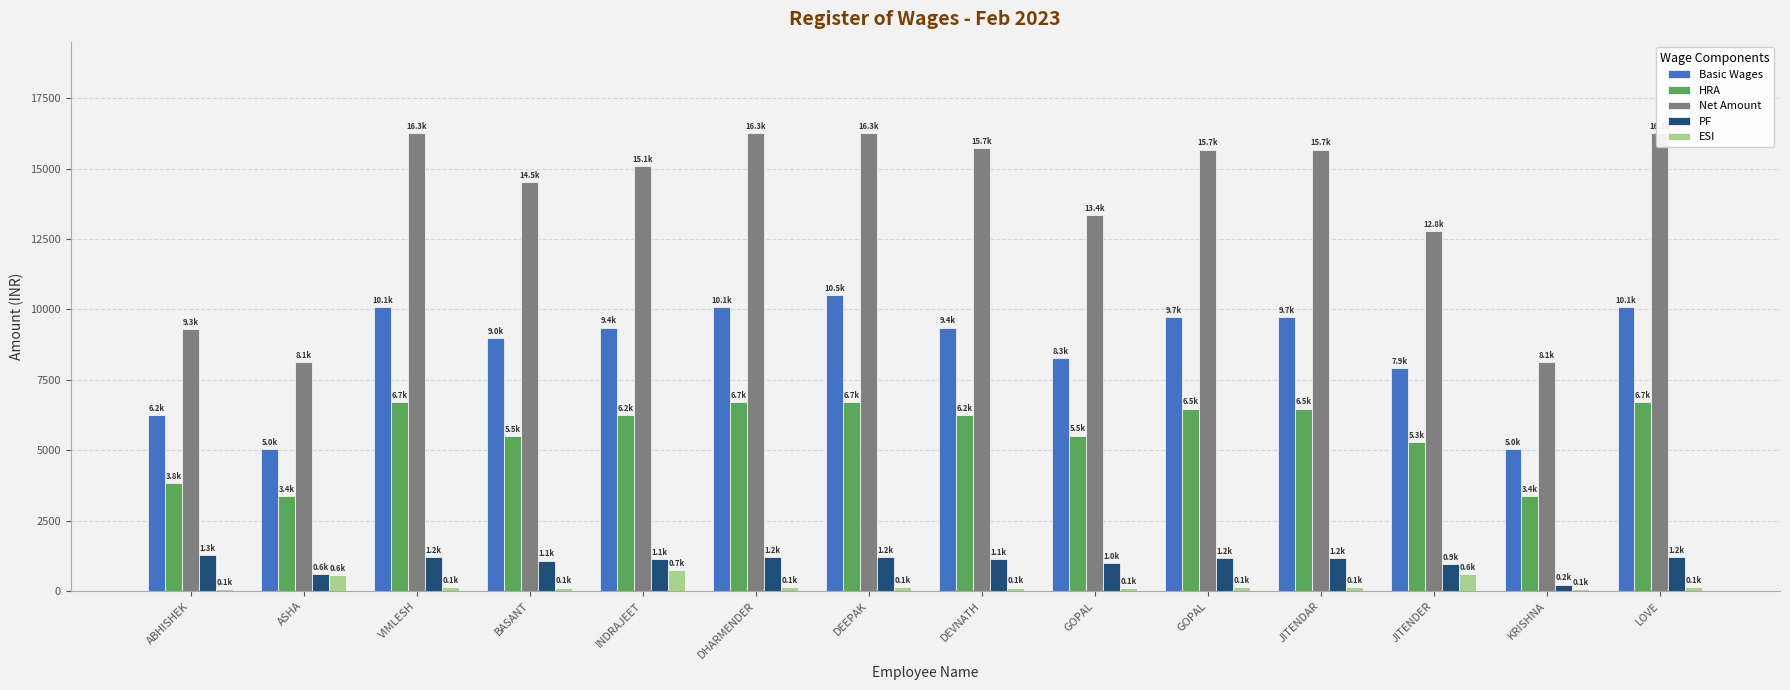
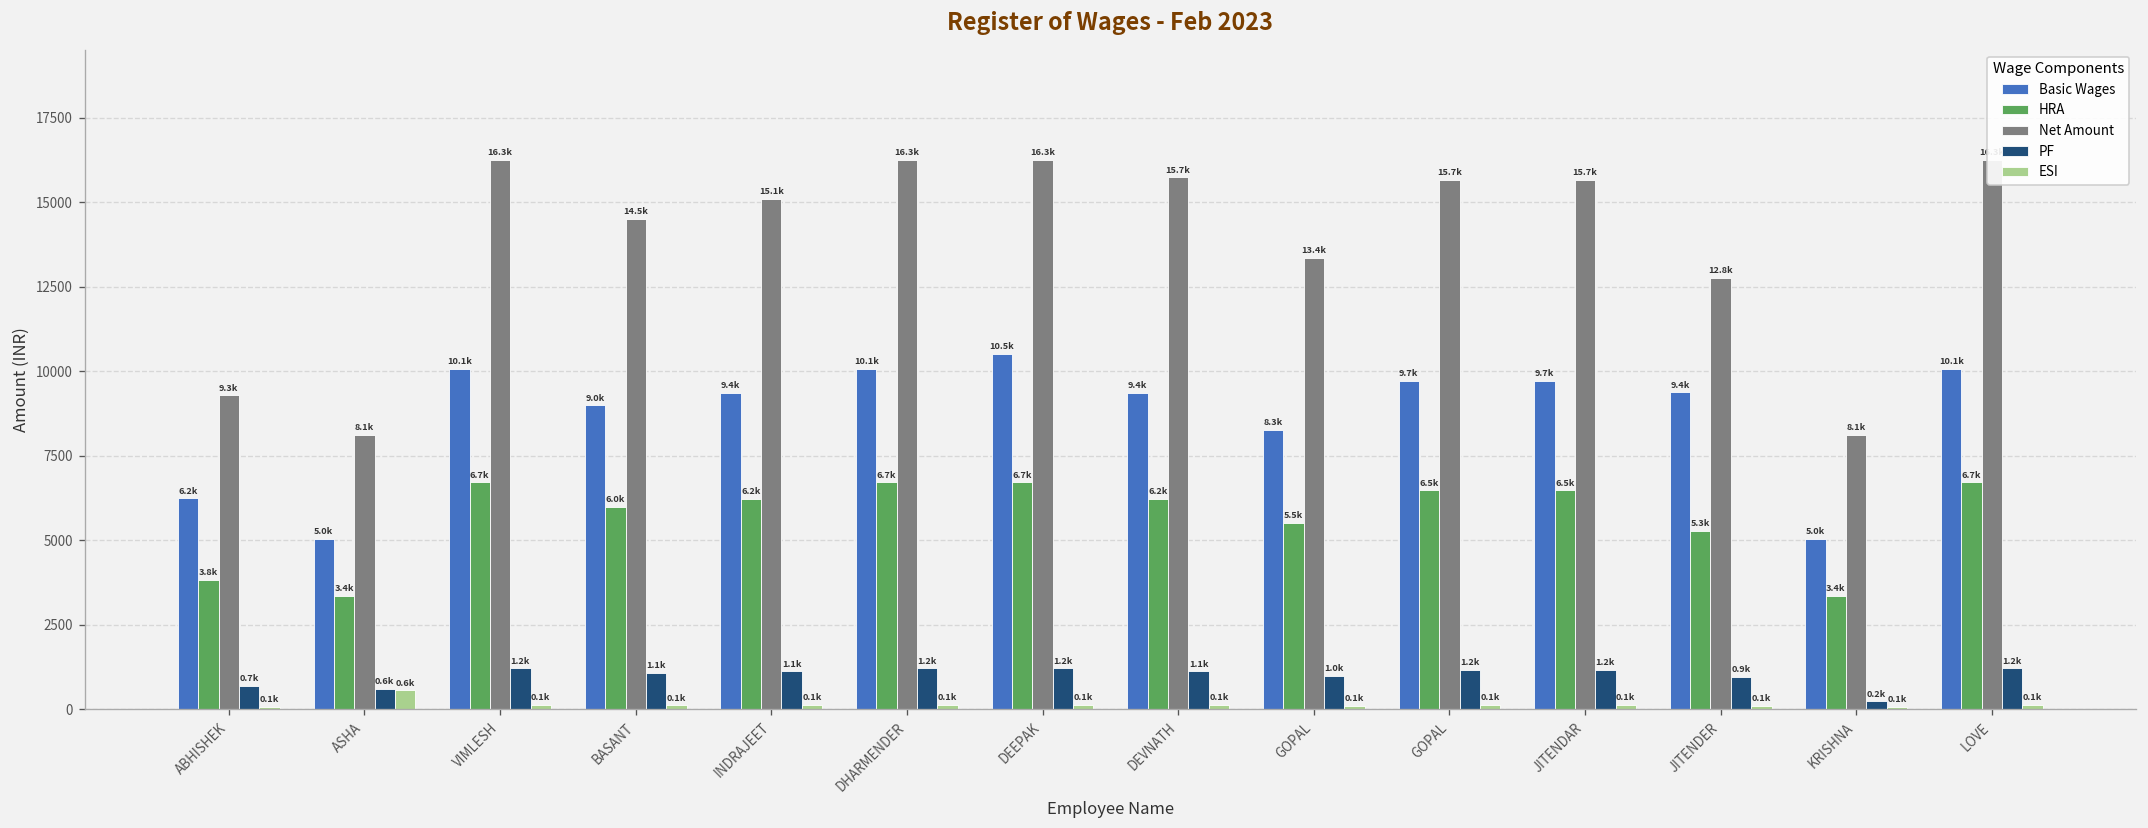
PF, ABHISHEK: 1.3k -> 0.7k
HRA, BASANT: 5.5k -> 6.0k
ESI, INDRAJEET: 0.7k -> 0.1k
Basic Wages, JITENDER: 7.9k -> 9.4k
ESI, JITENDER: 0.6k -> 0.1k
